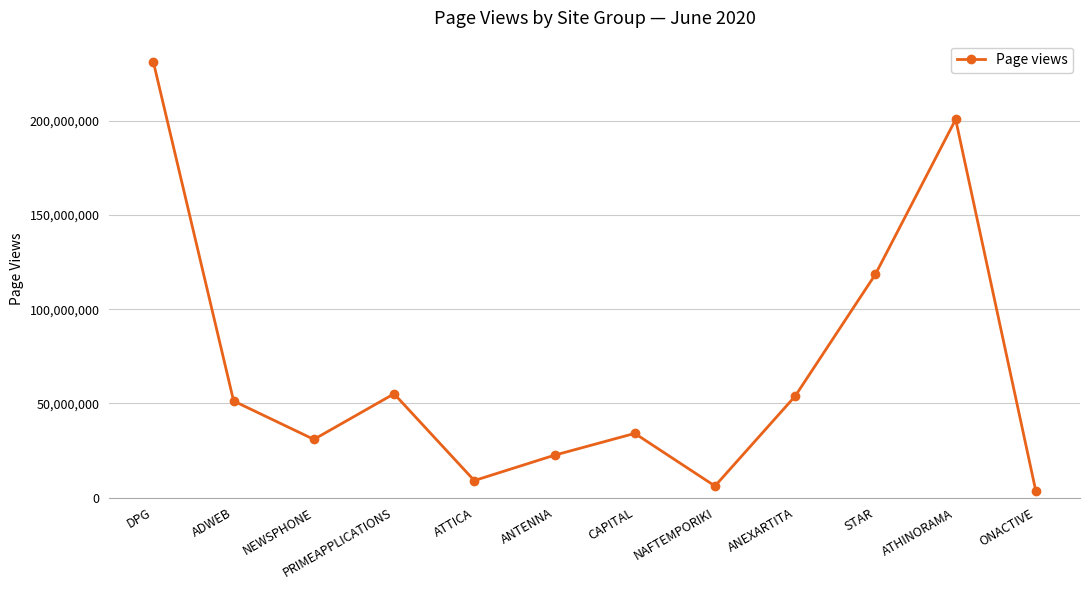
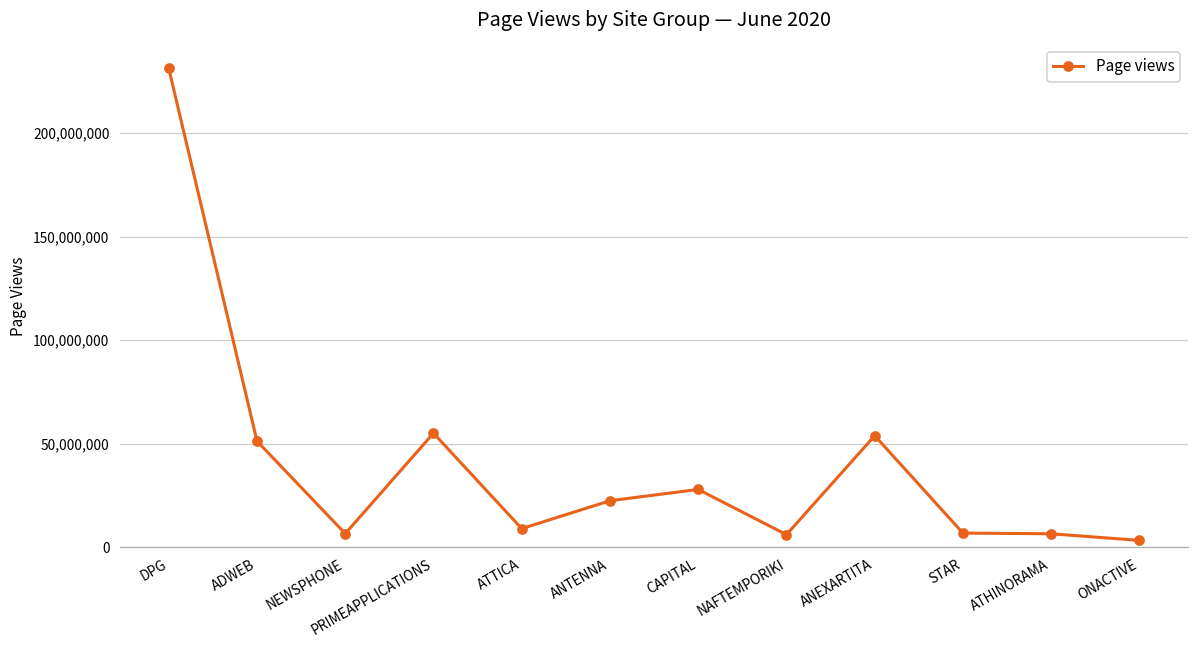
NEWSPHONE: 31,000,000 -> 7,000,000
CAPITAL: 34,000,000 -> 28,000,000
STAR: 119,000,000 -> 7,000,000
ATHINORAMA: 201,000,000 -> 7,000,000
